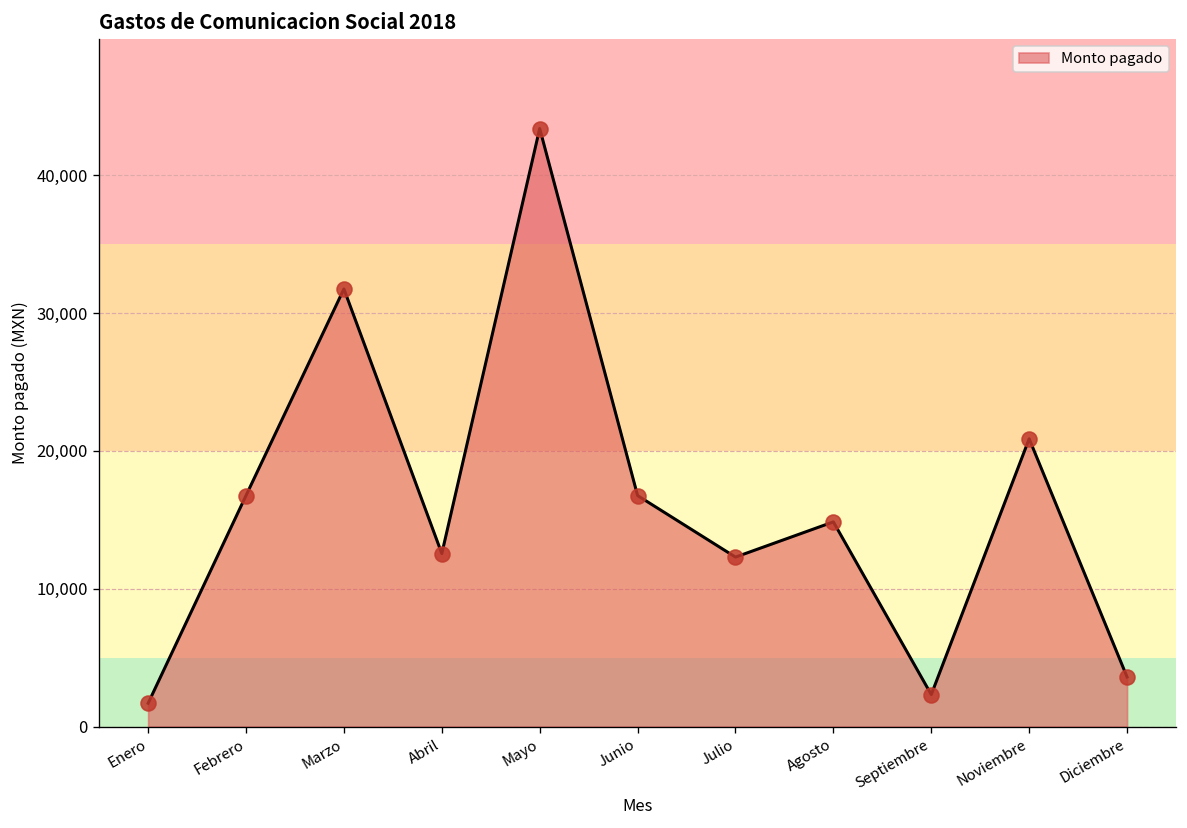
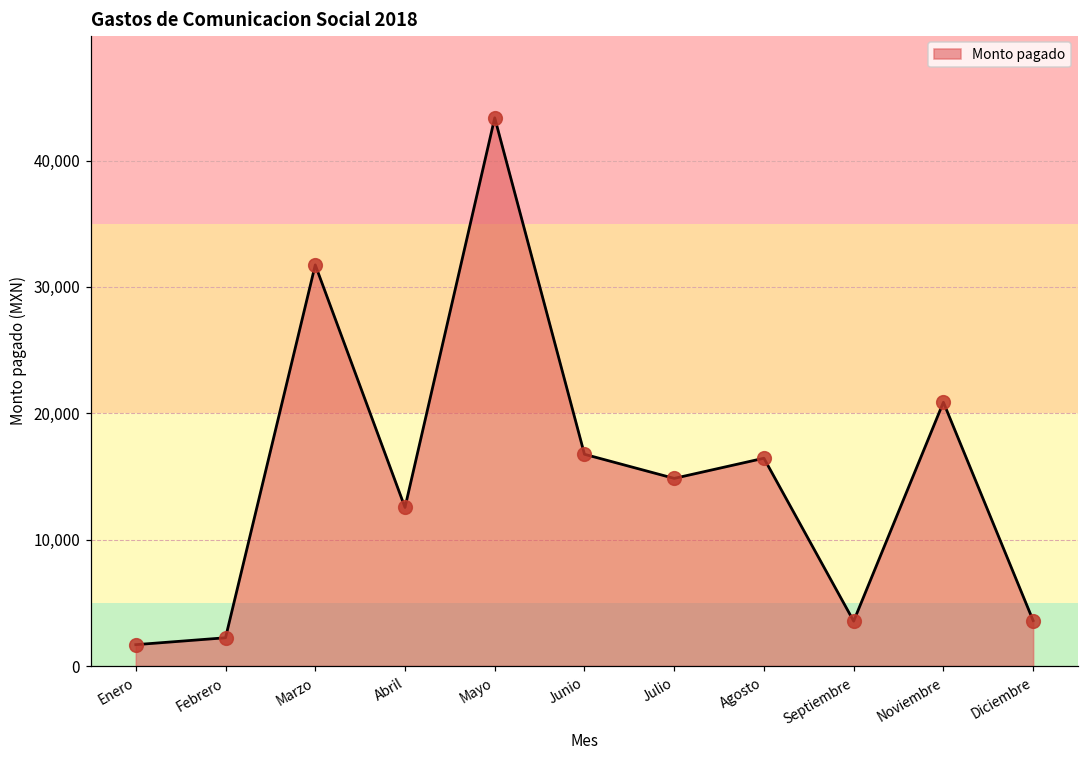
Febrero: 16,800 -> 2,200
Julio: 12,300 -> 14,800
Agosto: 14,800 -> 16,400
Septiembre: 2,300 -> 3,600
